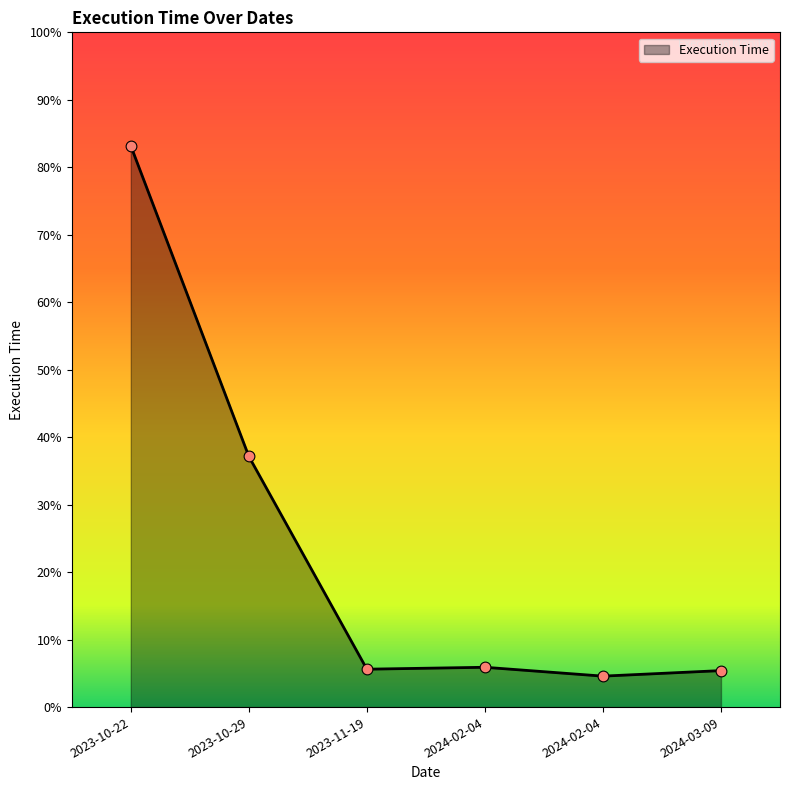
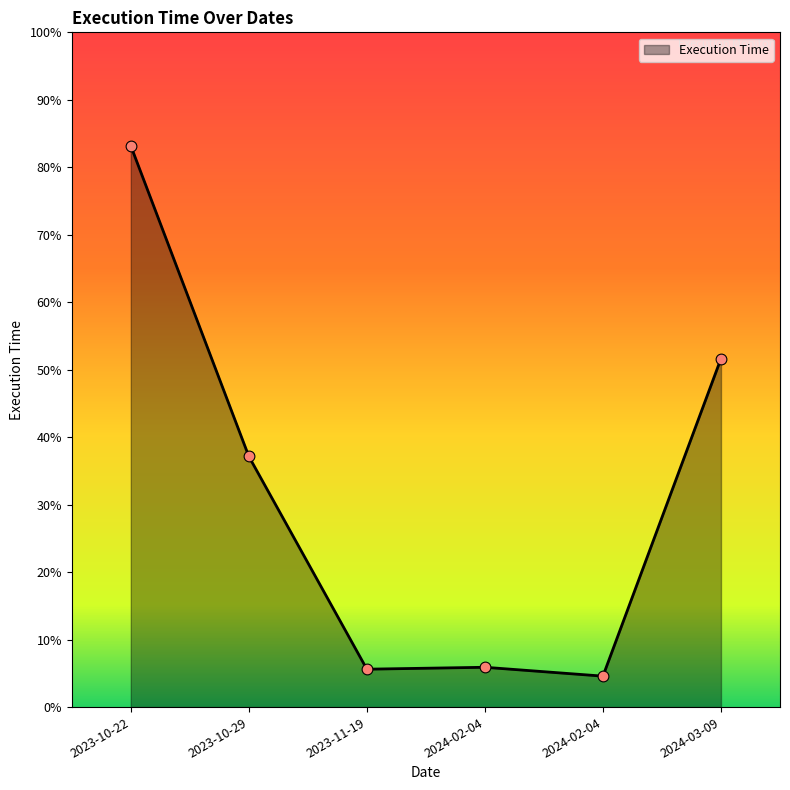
2024-03-09: 5% -> 52%
